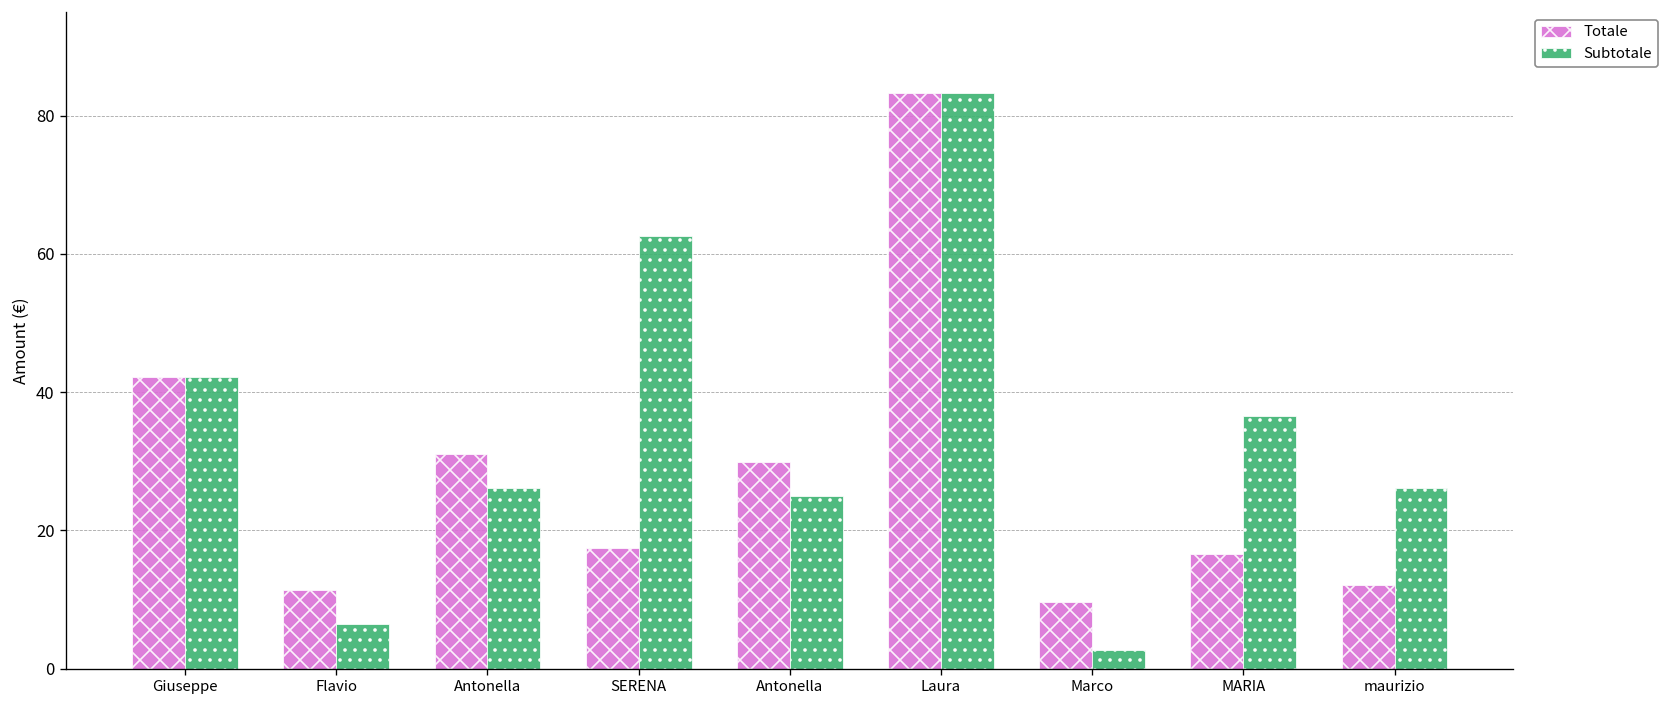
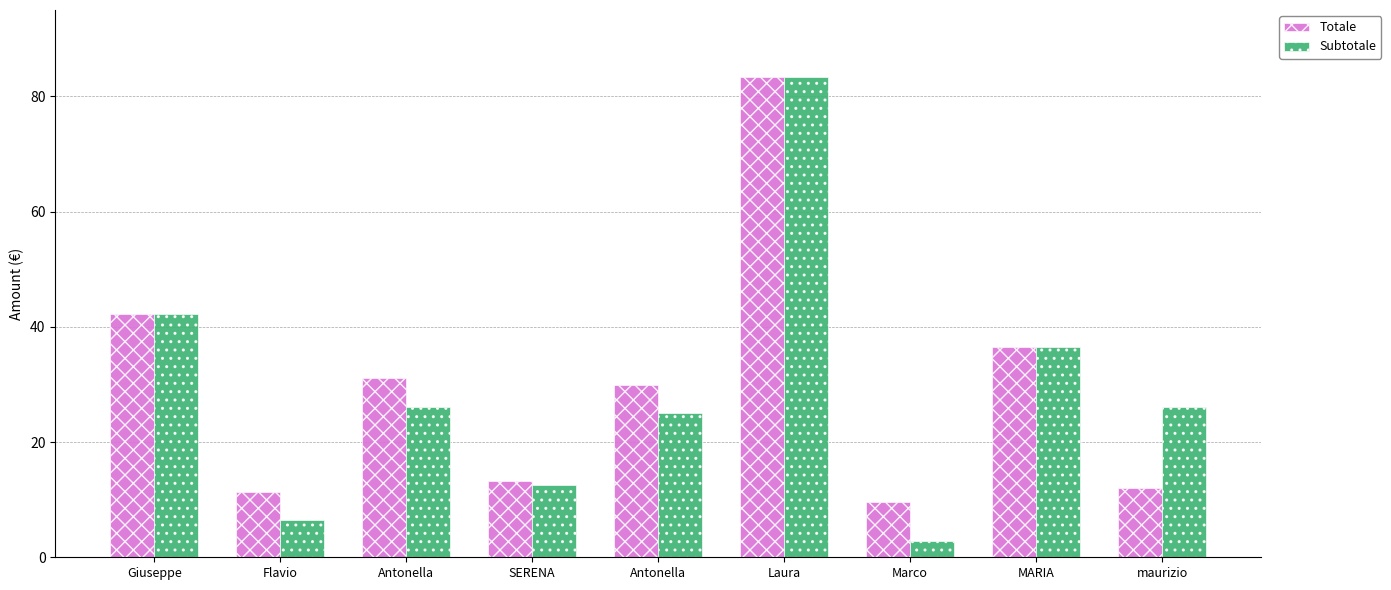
Totale, SERENA: 17 -> 13
Subtotale, SERENA: 63 -> 13
Totale, MARIA: 17 -> 37
